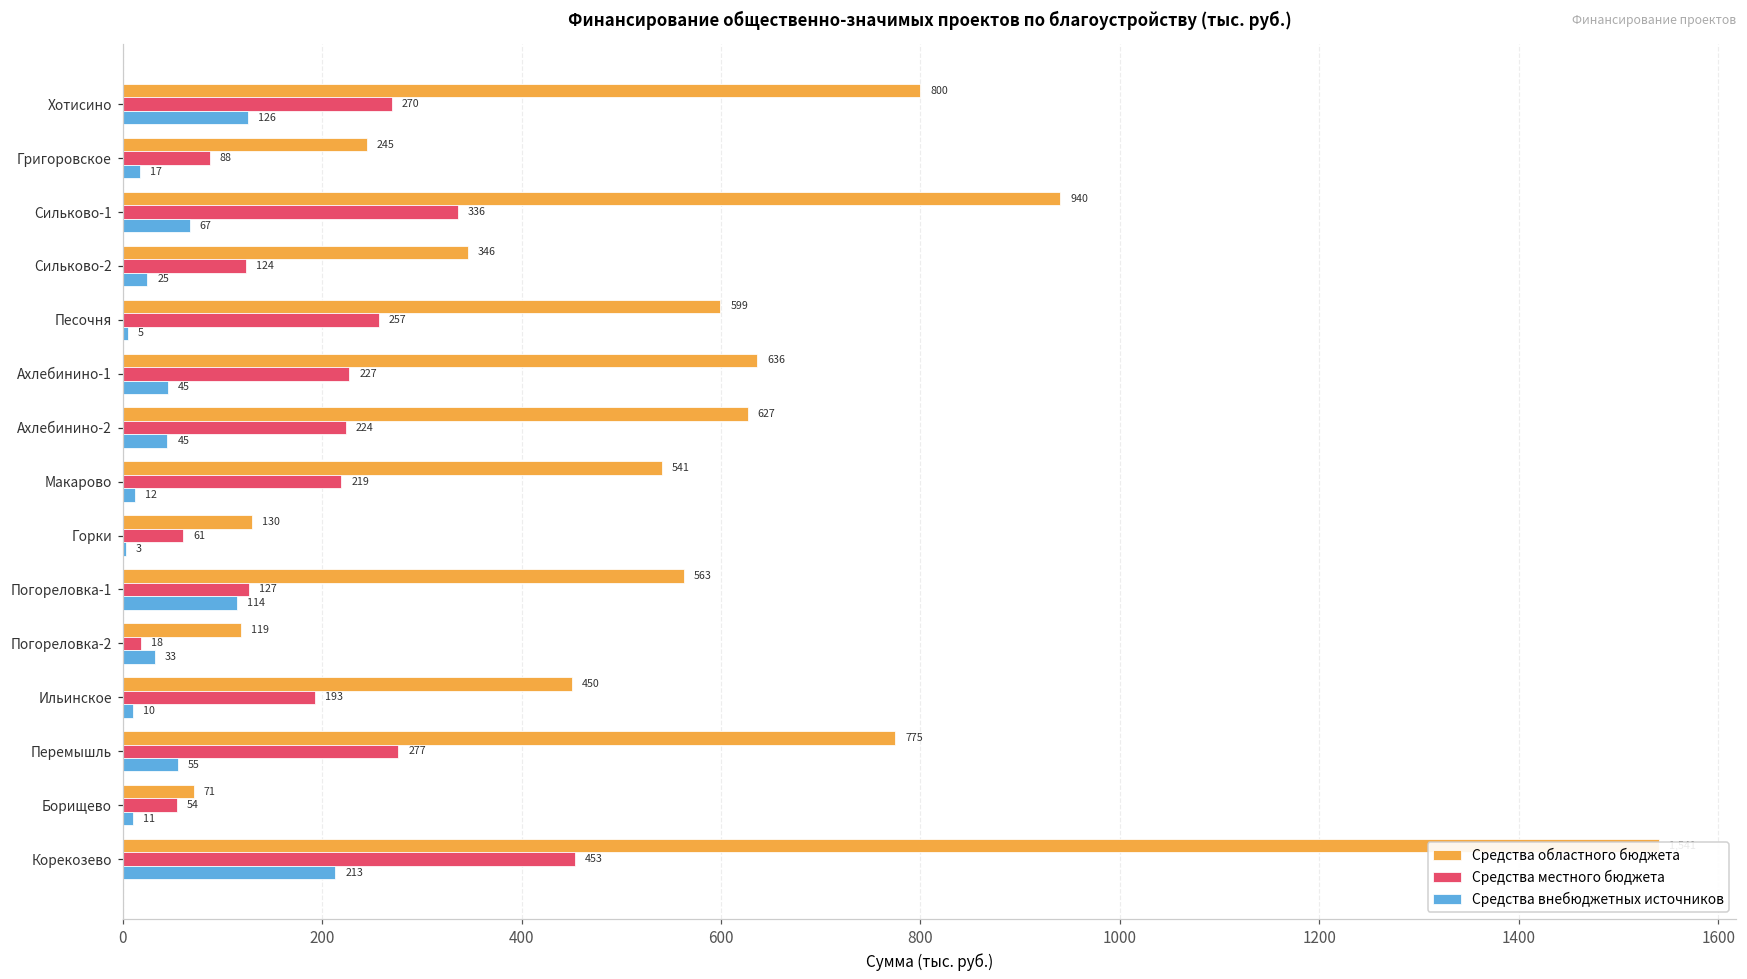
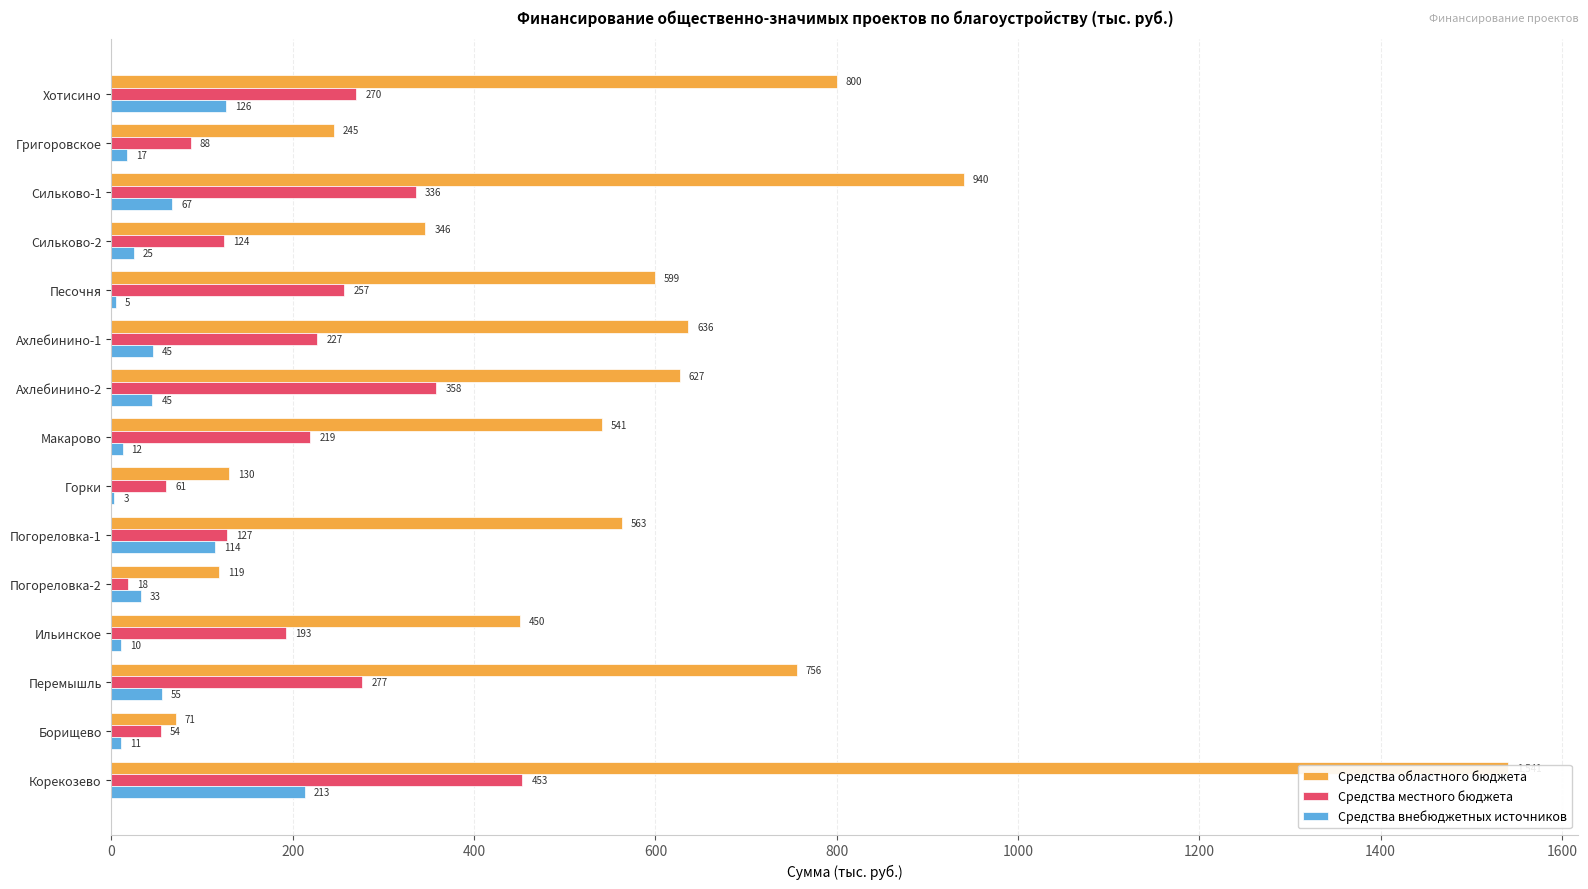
Средства местного бюджета, Ахлебинино-2: 224 -> 358
Средства областного бюджета, Перемышль: 775 -> 756
